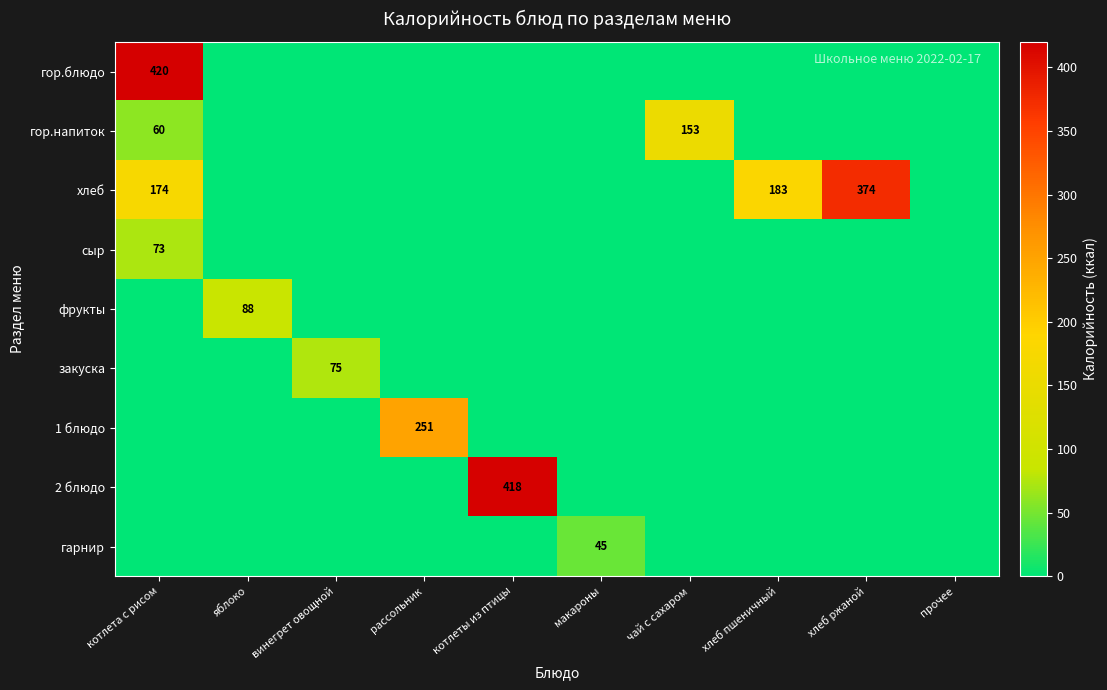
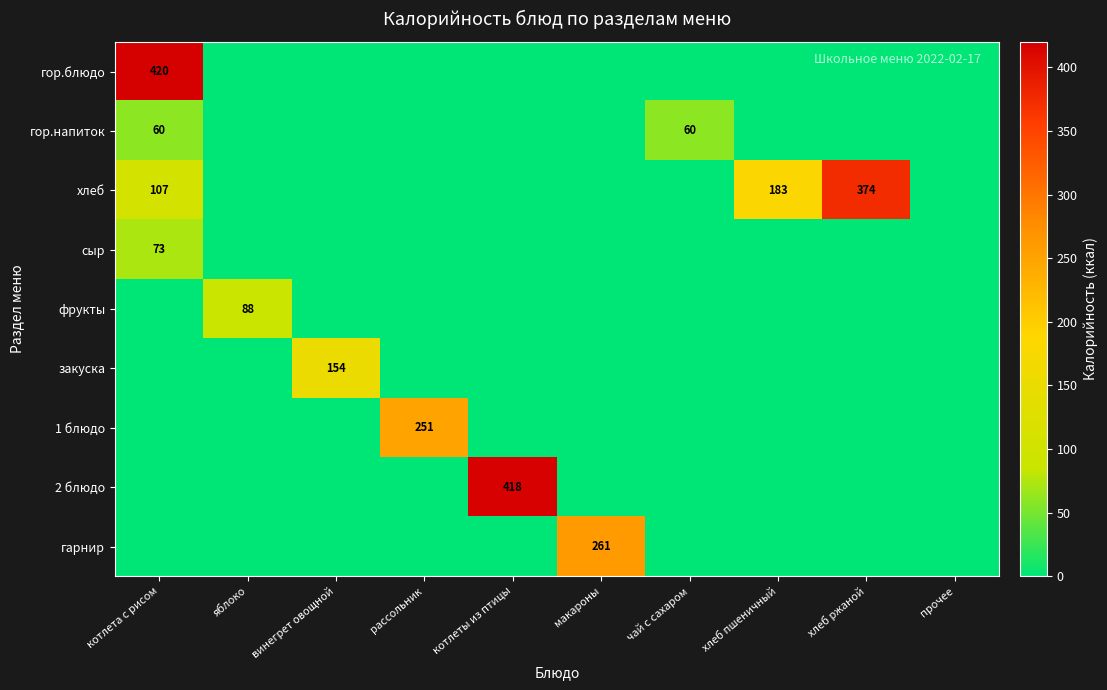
гор.напиток, чай с сахаром: 153 -> 60
хлеб, котлета с рисом: 174 -> 107
закуска, винегрет овощной: 75 -> 154
гарнир, макароны: 45 -> 261
